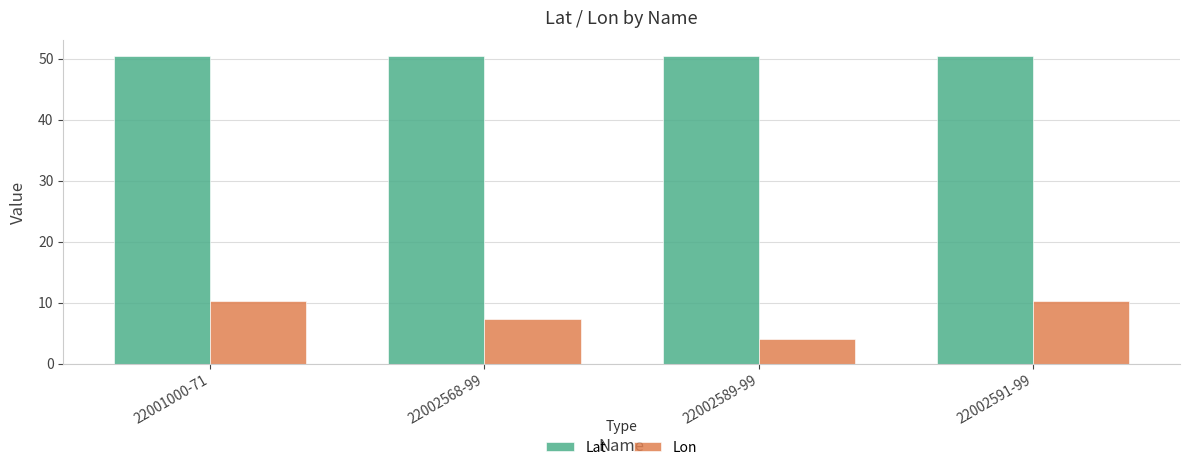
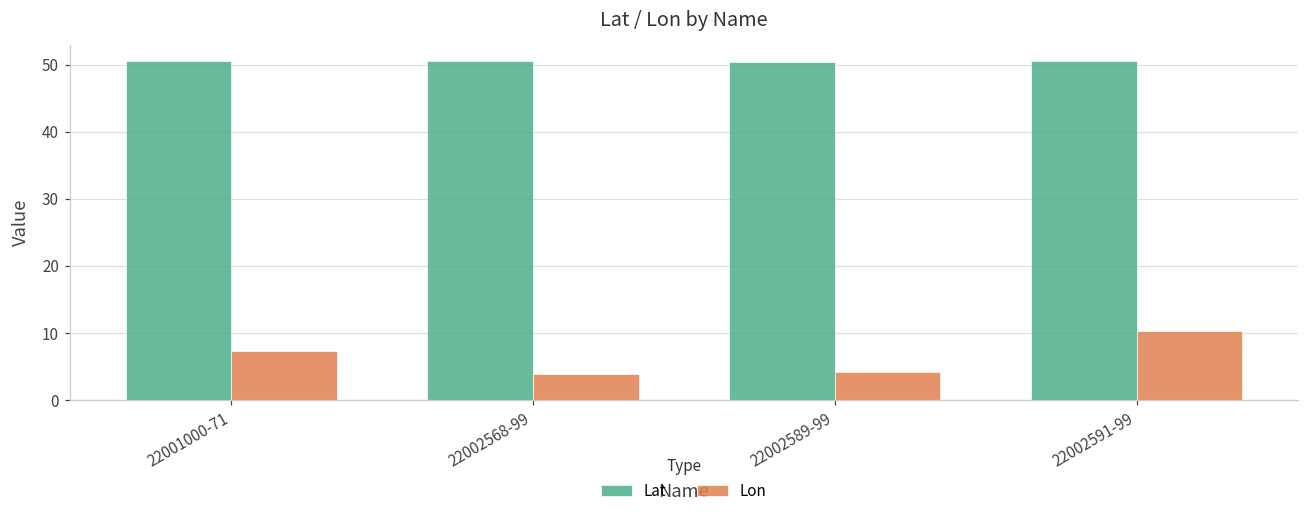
Lon, 22001000-71: 10 -> 7
Lon, 22002568-99: 7 -> 4
